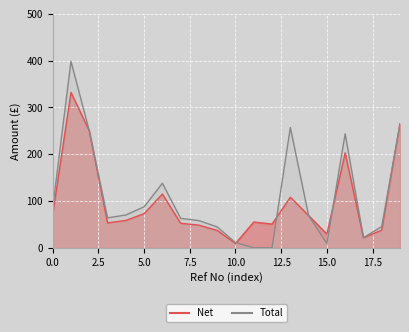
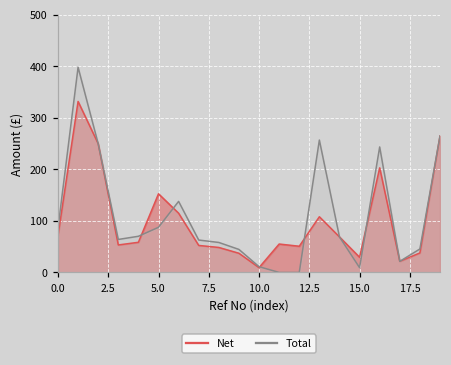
Net, 5.0: 70 -> 150
